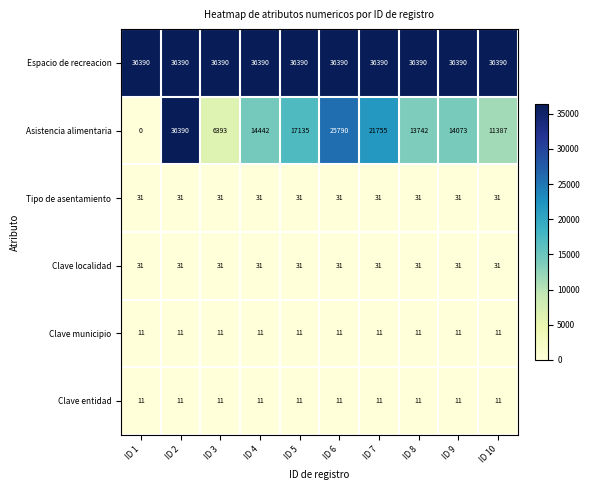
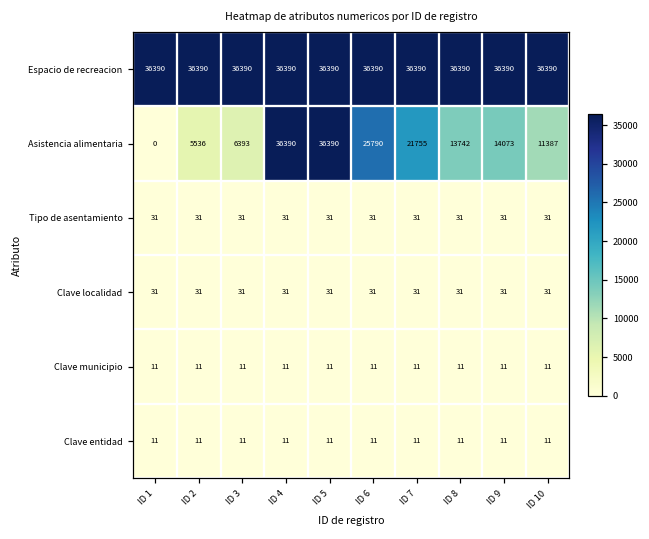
Asistencia alimentaria, ID 2: 36390 -> 5536
Asistencia alimentaria, ID 4: 14442 -> 36390
Asistencia alimentaria, ID 5: 17135 -> 36390
